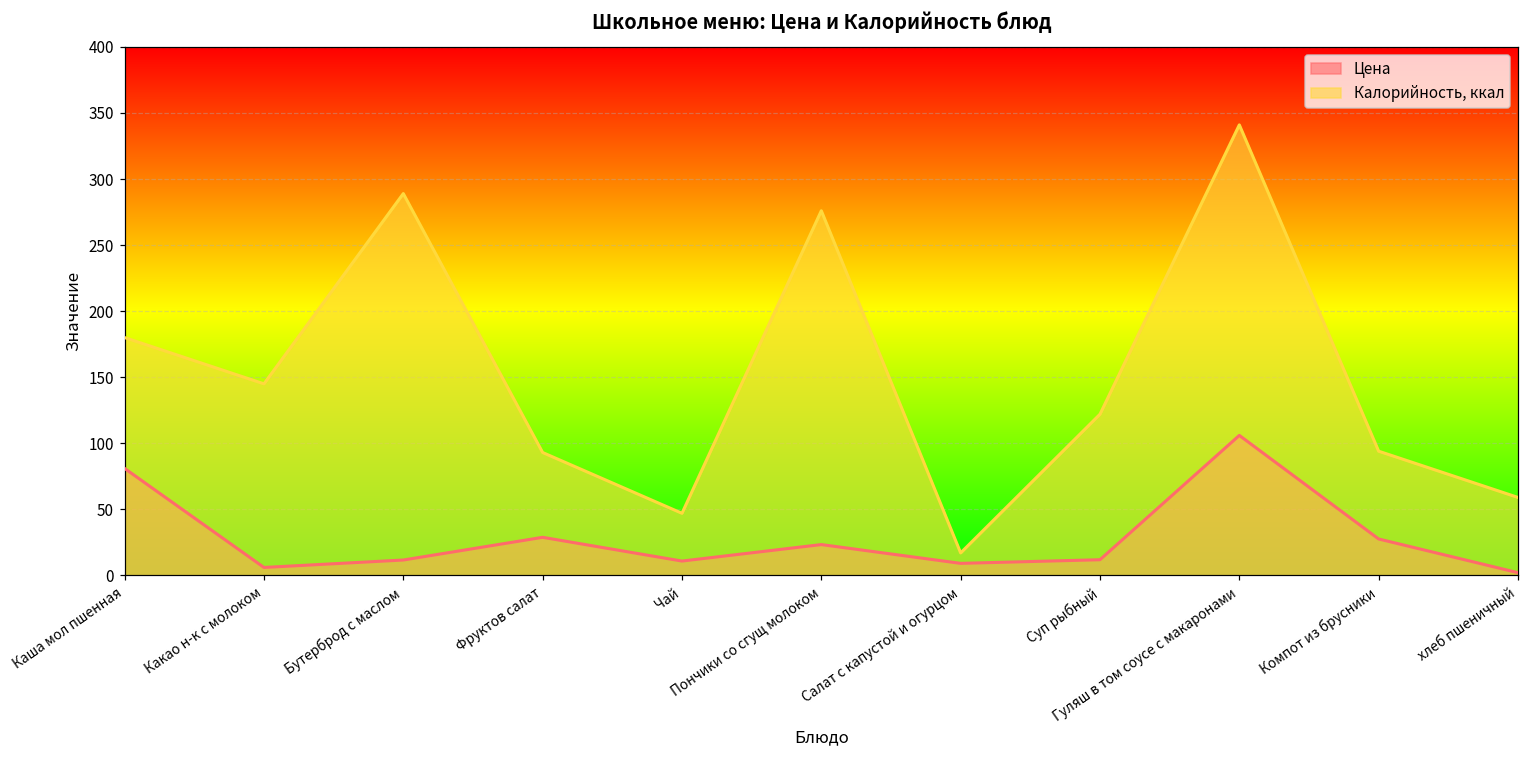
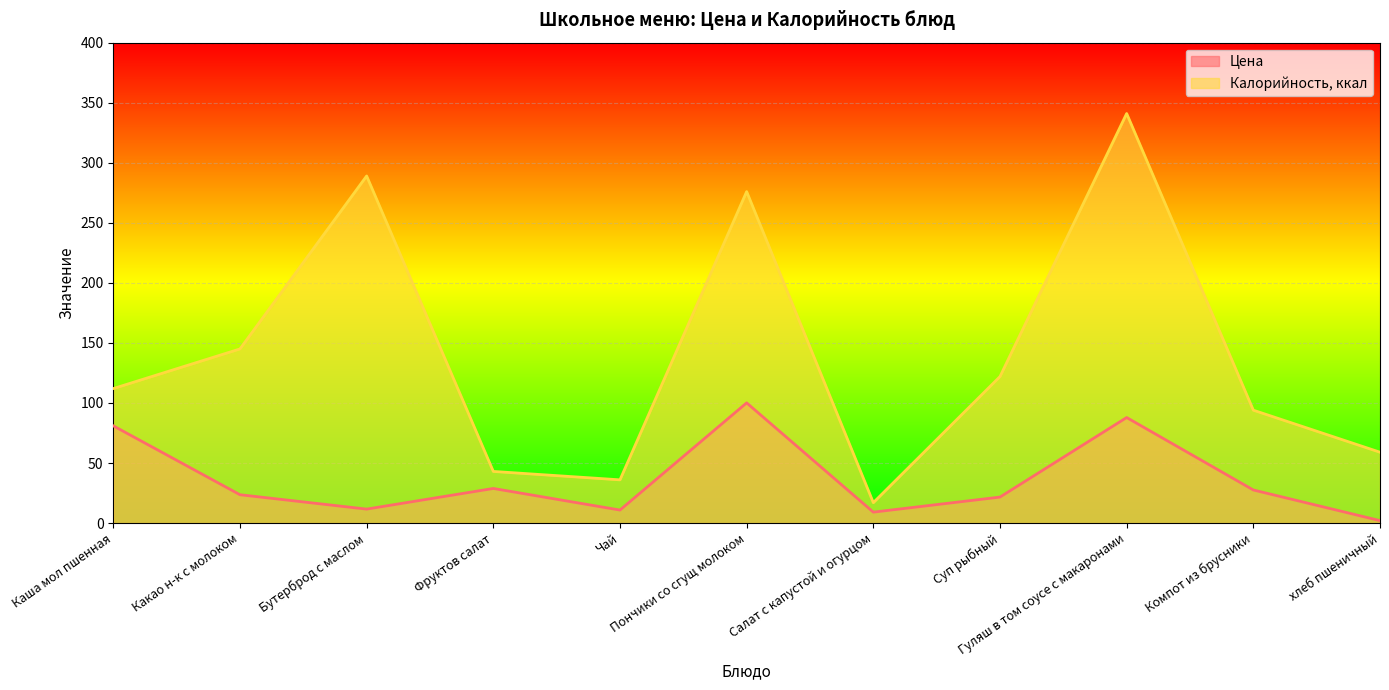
Калорийность, ккал, Каша мол пшенная: 180 -> 112
Цена, Какао н-к с молоком: 6 -> 24
Калорийность, ккал, Фруктов салат: 93 -> 43
Калорийность, ккал, Чай: 47 -> 36
Цена, Пончики со сгущ молоком: 23 -> 100
Цена, Суп рыбный: 12 -> 22
Цена, Гуляш в том соусе с макаронами: 106 -> 88
